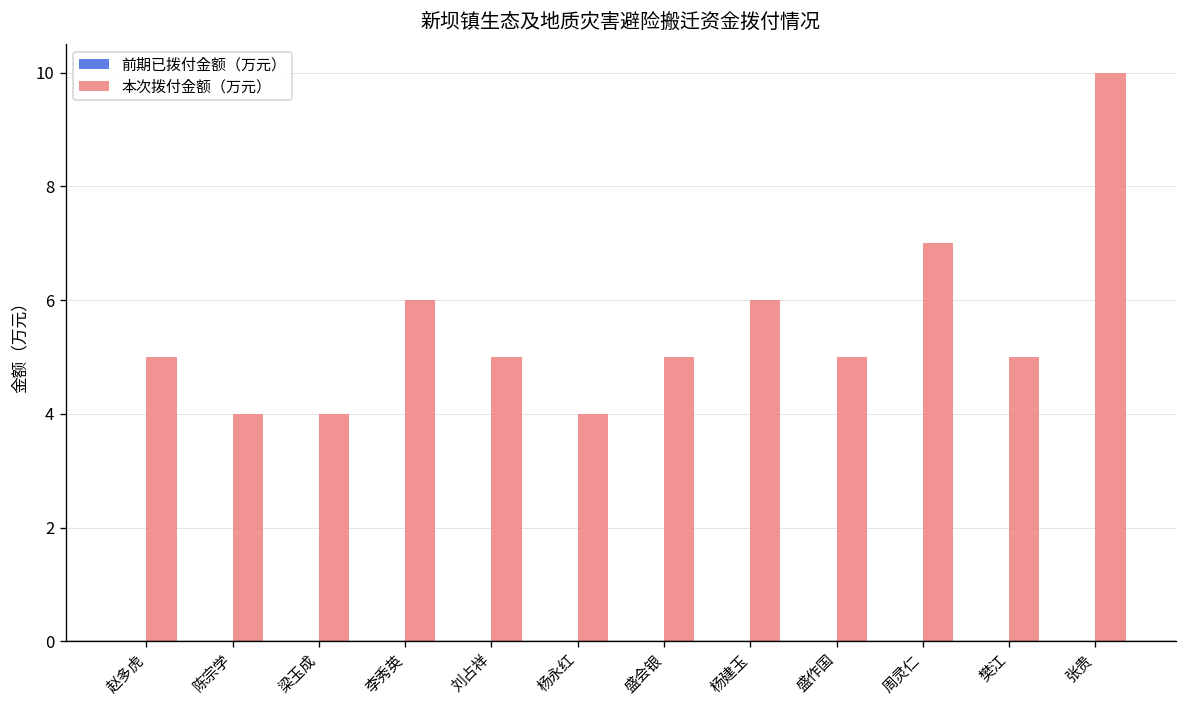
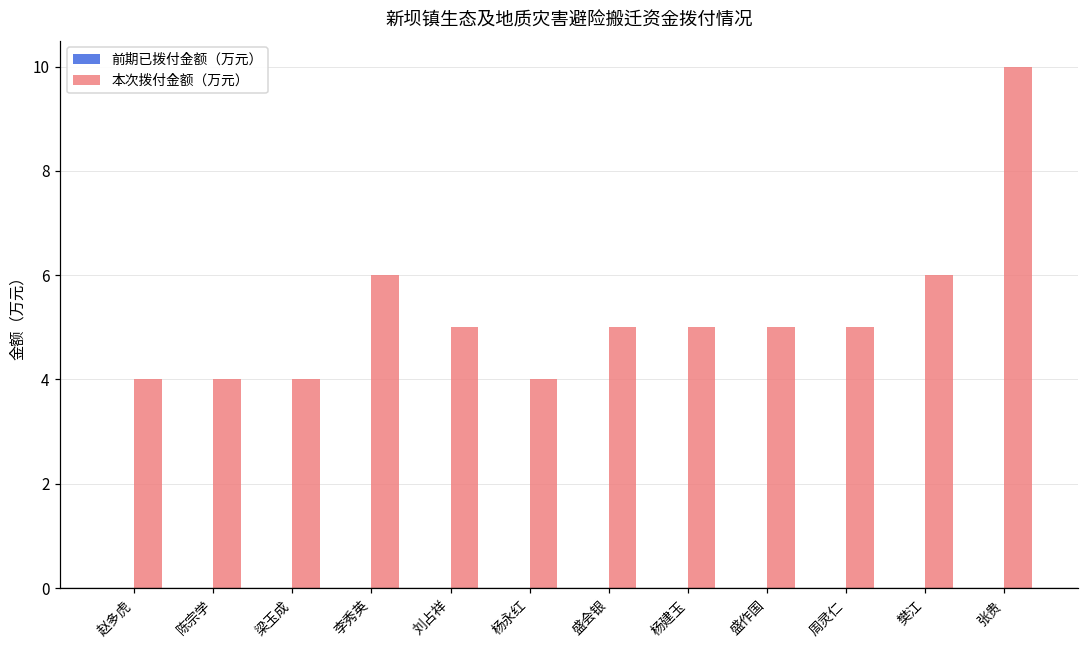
本次拨付金额（万元）, 赵多虎: 5 -> 4
本次拨付金额（万元）, 杨建玉: 6 -> 5
本次拨付金额（万元）, 周灵仁: 7 -> 5
本次拨付金额（万元）, 樊江: 5 -> 6
